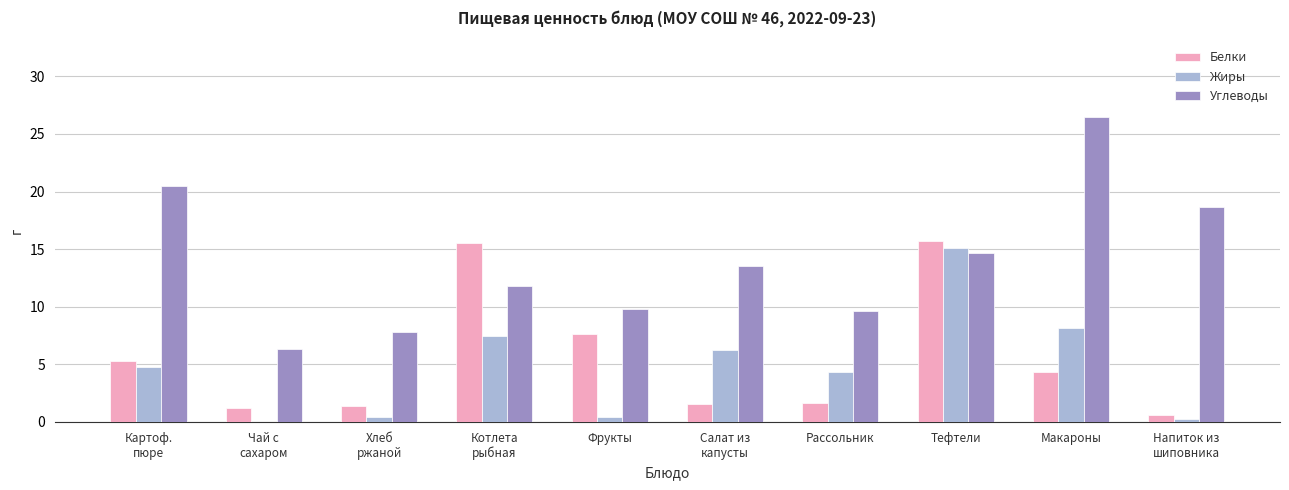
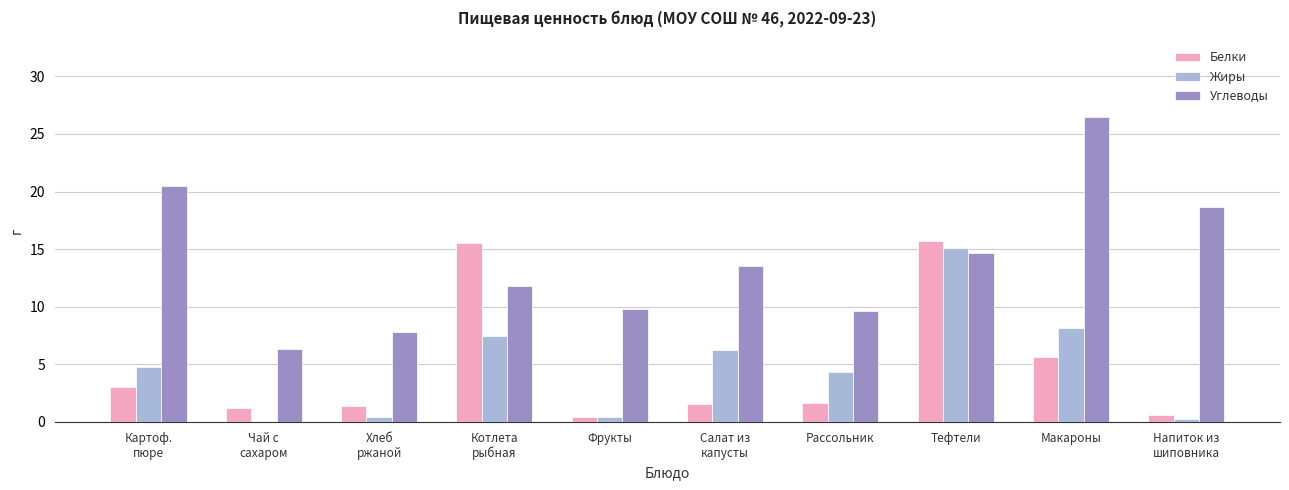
Белки, Картоф. пюре: 5.3 -> 3.1
Белки, Фрукты: 7.6 -> 0.4
Белки, Макароны: 4.3 -> 5.6
